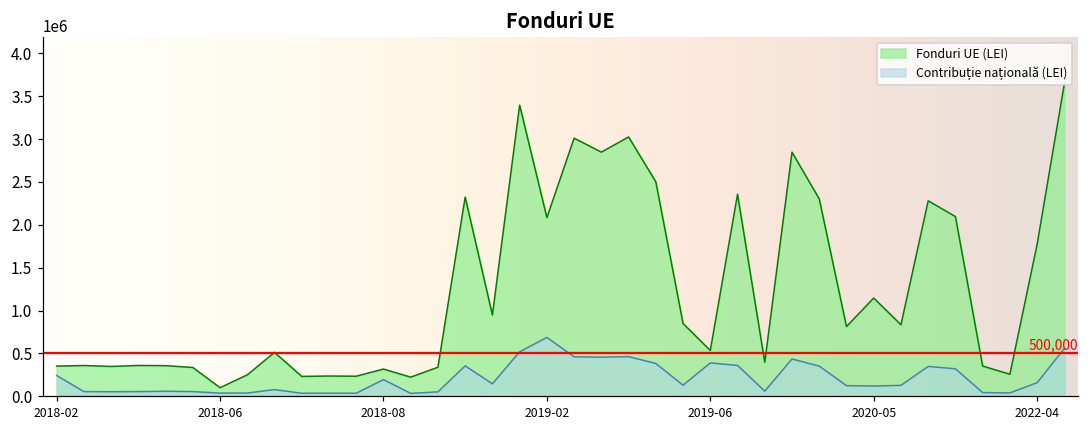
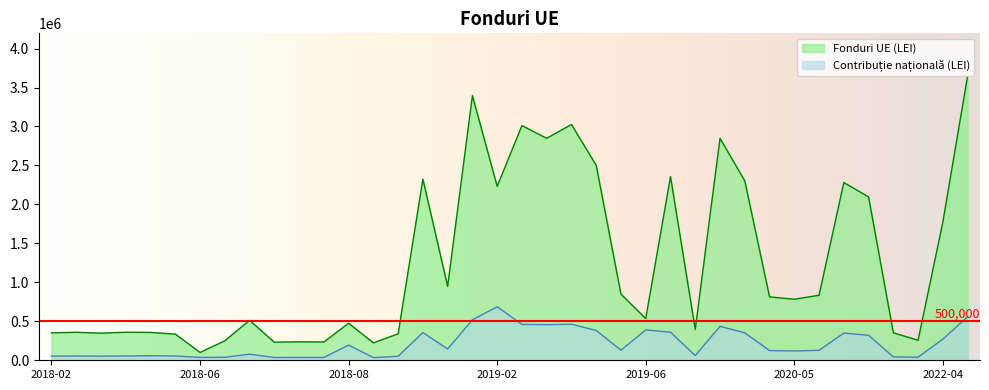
Contribuție națională (LEI), 2018-02: 200000 -> 100000
Fonduri UE (LEI), 2018-08: 300000 -> 500000
Fonduri UE (LEI), 2019-02: 2100000 -> 2200000
Fonduri UE (LEI), 2020-05: 1100000 -> 800000
Contribuție națională (LEI), 2022-04: 200000 -> 300000
